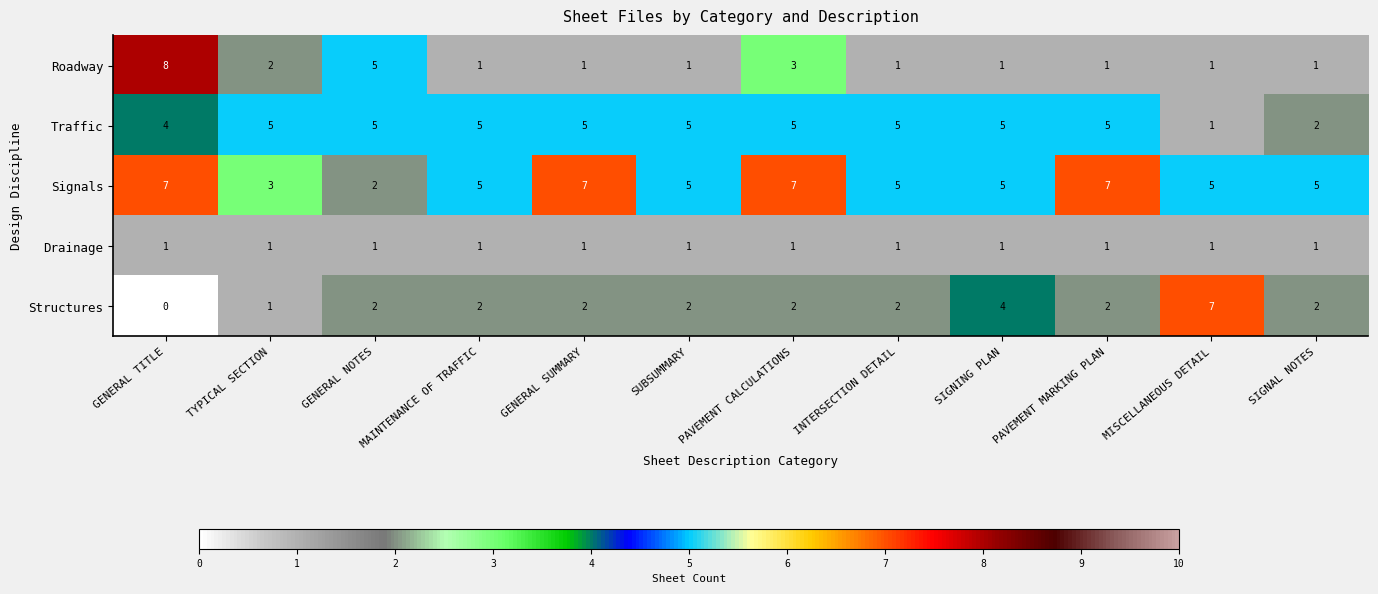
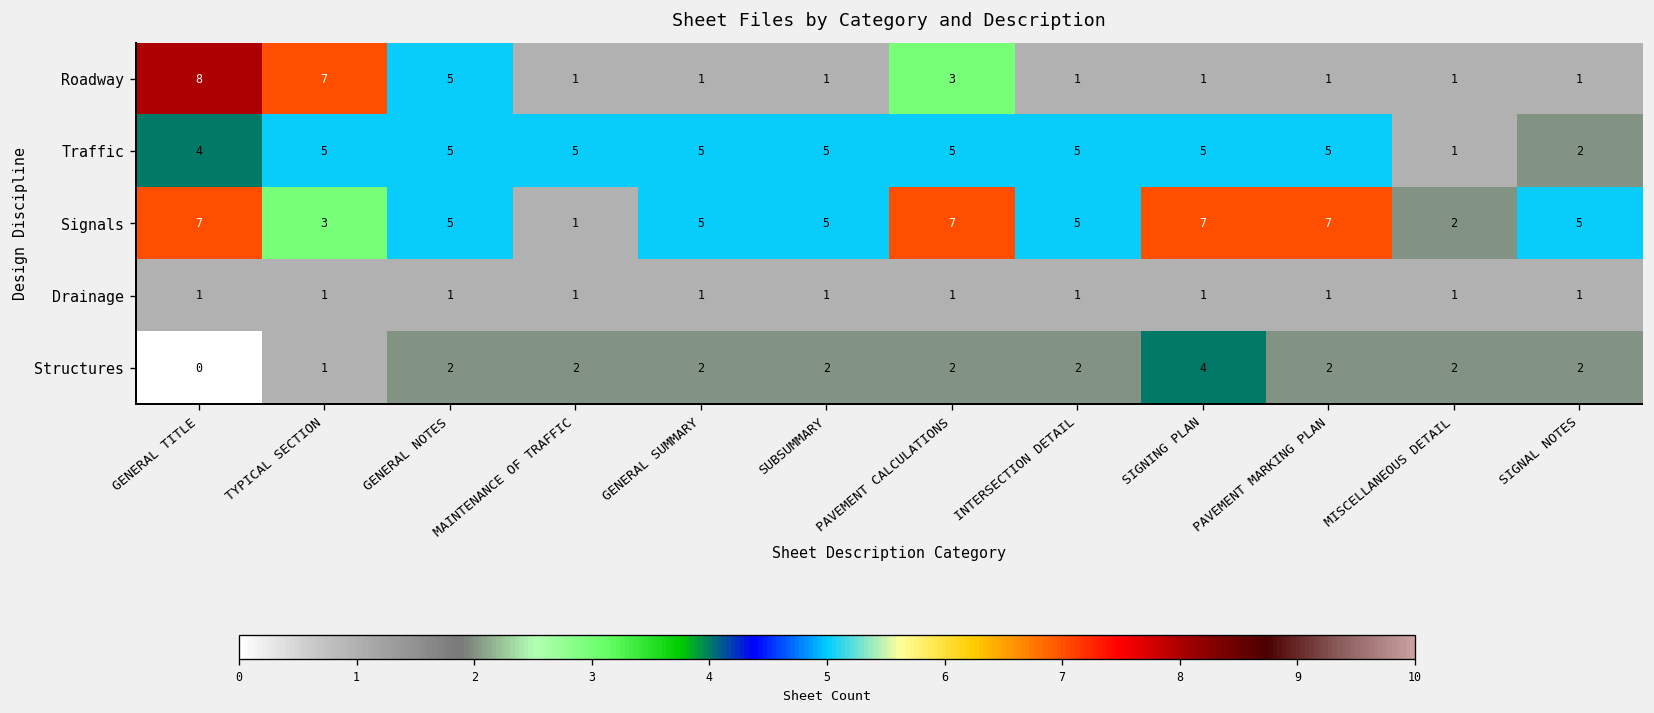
Roadway, TYPICAL SECTION: 2 -> 7
Signals, GENERAL NOTES: 2 -> 5
Signals, MAINTENANCE OF TRAFFIC: 5 -> 1
Signals, GENERAL SUMMARY: 7 -> 5
Signals, SIGNING PLAN: 5 -> 7
Signals, MISCELLANEOUS DETAIL: 5 -> 2
Structures, MISCELLANEOUS DETAIL: 7 -> 2
